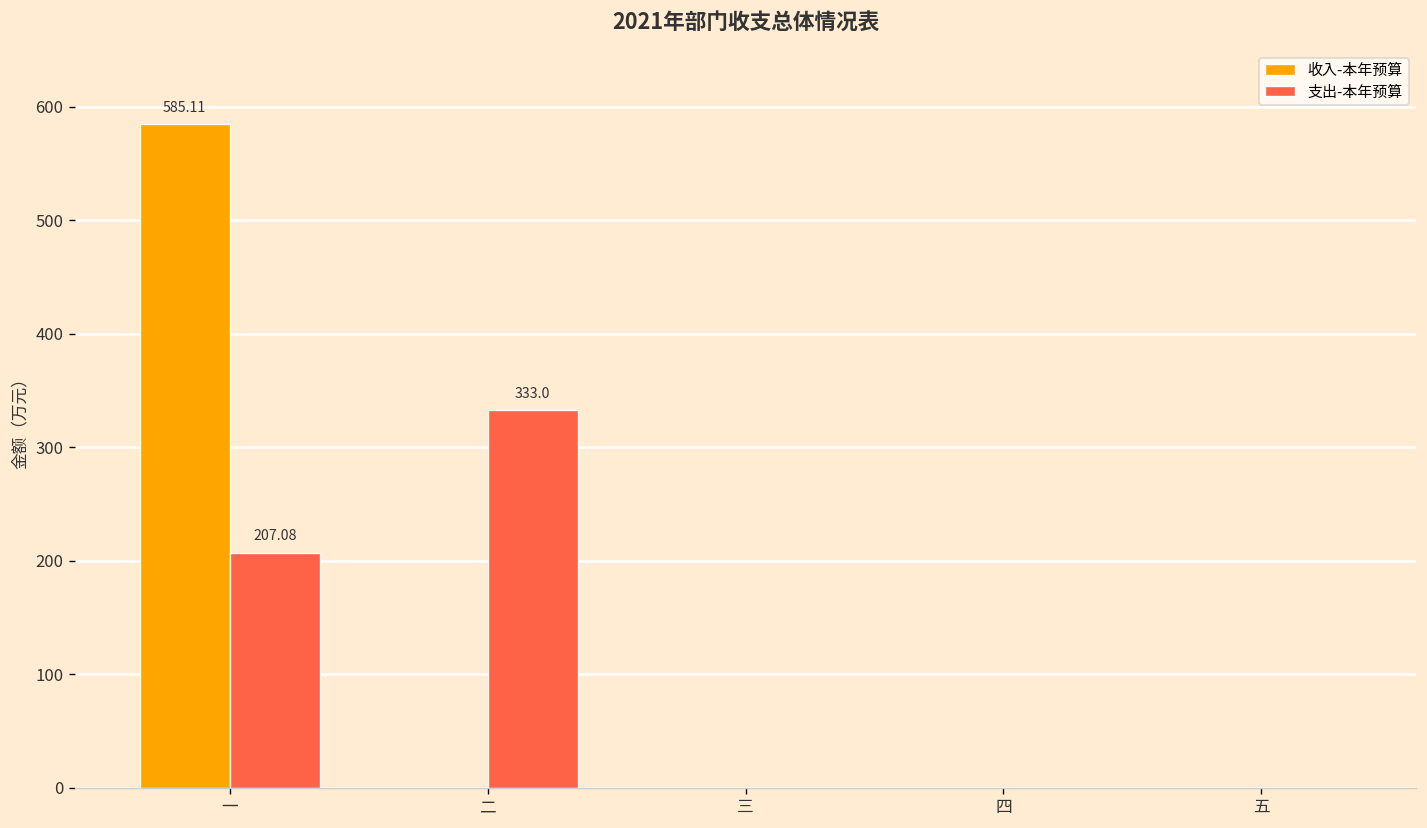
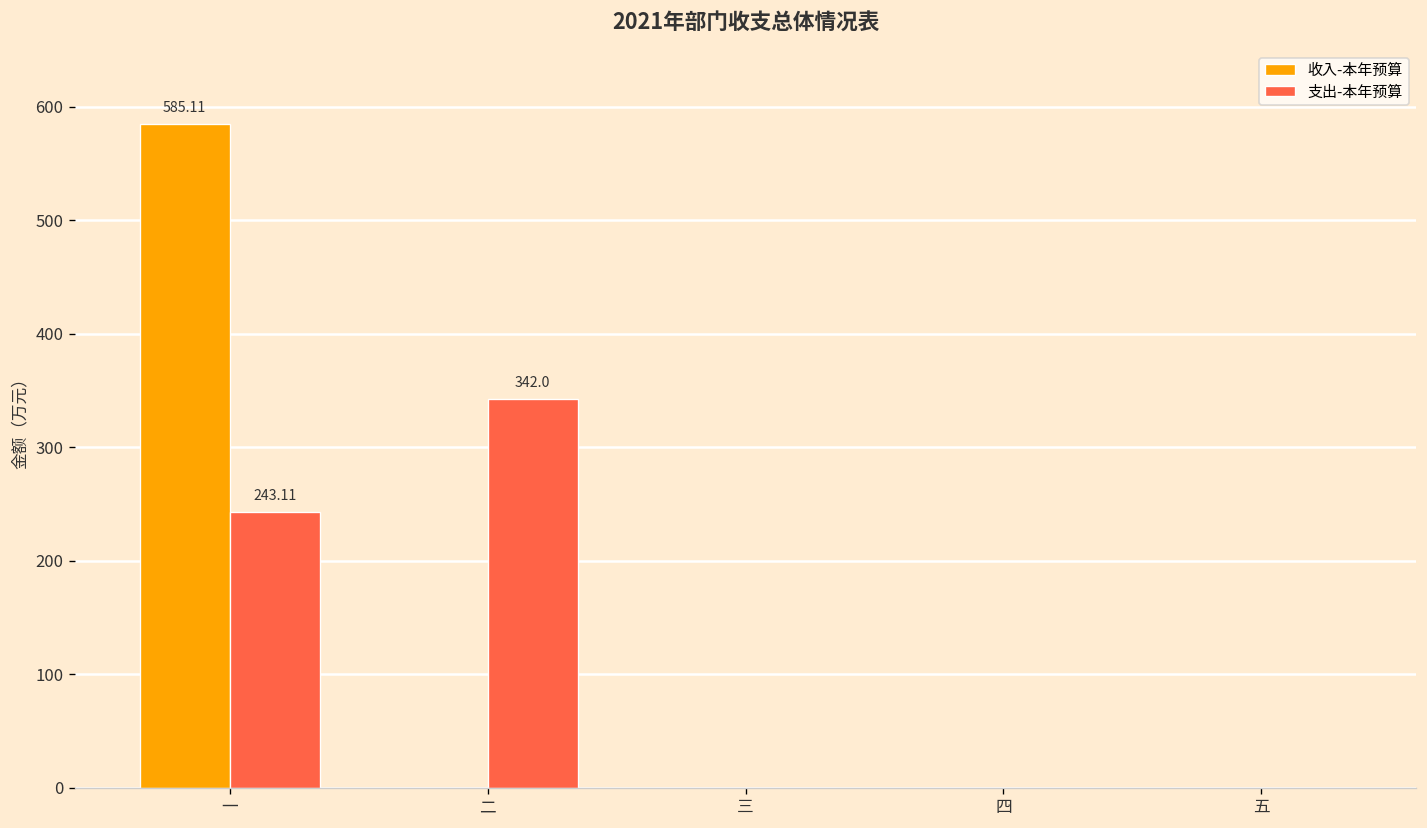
支出-本年预算, 一: 207.08 -> 243.11
支出-本年预算, 二: 333.0 -> 342.0
